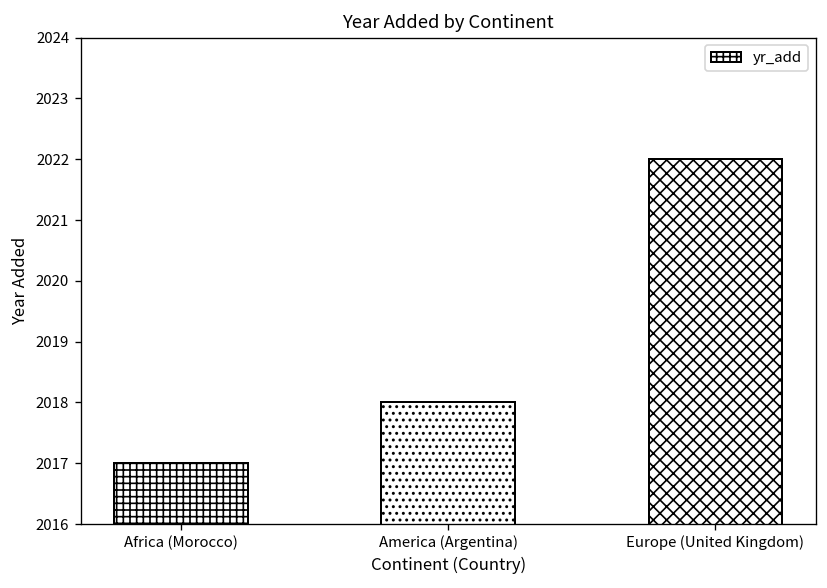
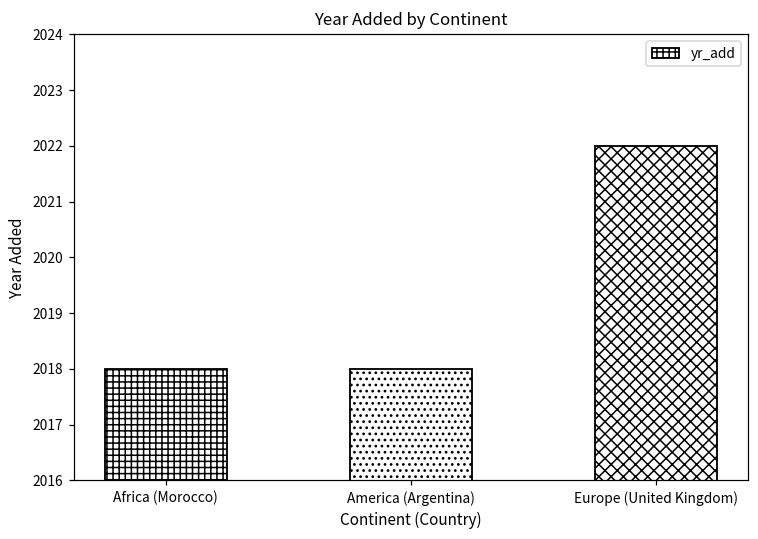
Africa (Morocco): 2017 -> 2018
